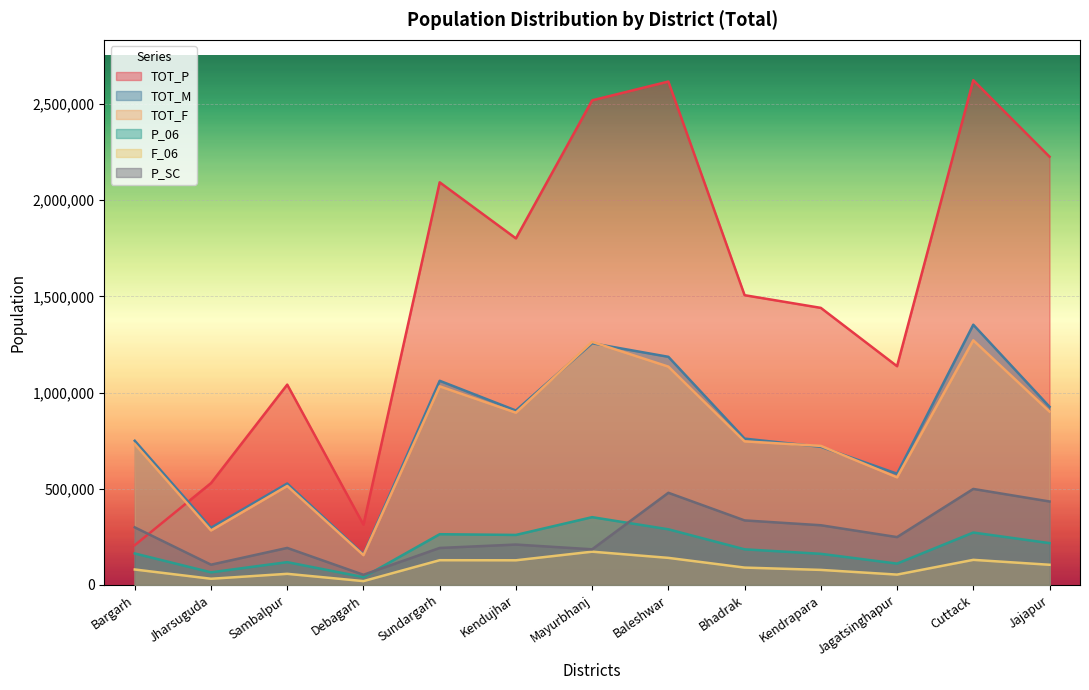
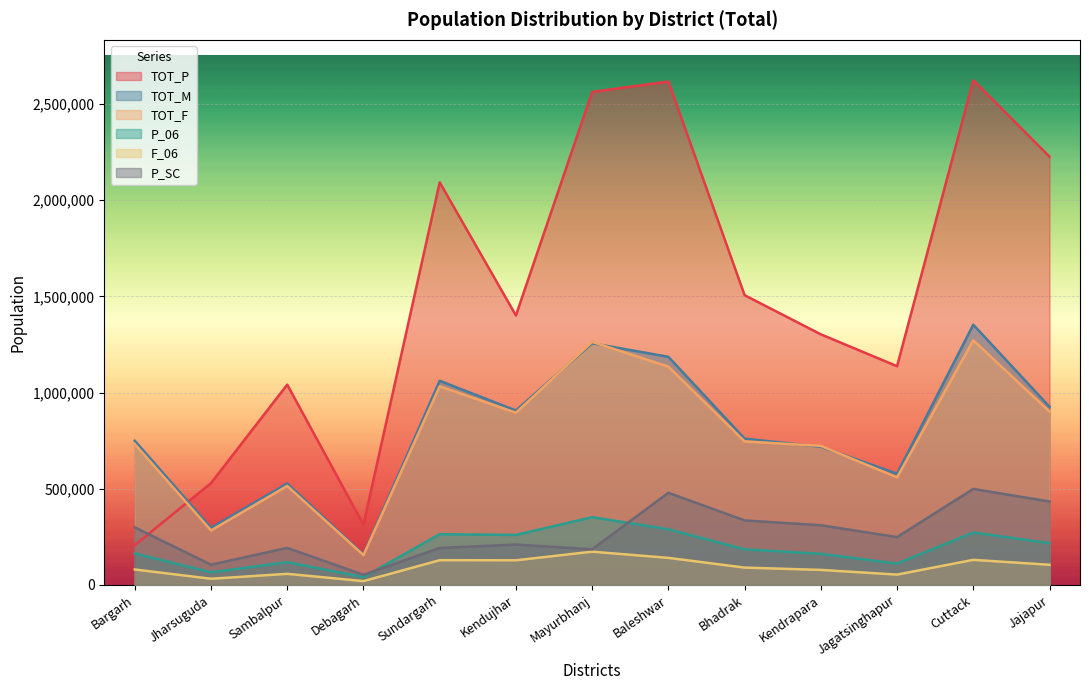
TOT_P, Kendujhar: 1,800,000 -> 1,400,000
TOT_P, Mayurbhanj: 2,520,000 -> 2,560,000
TOT_P, Kendrapara: 1,440,000 -> 1,300,000
